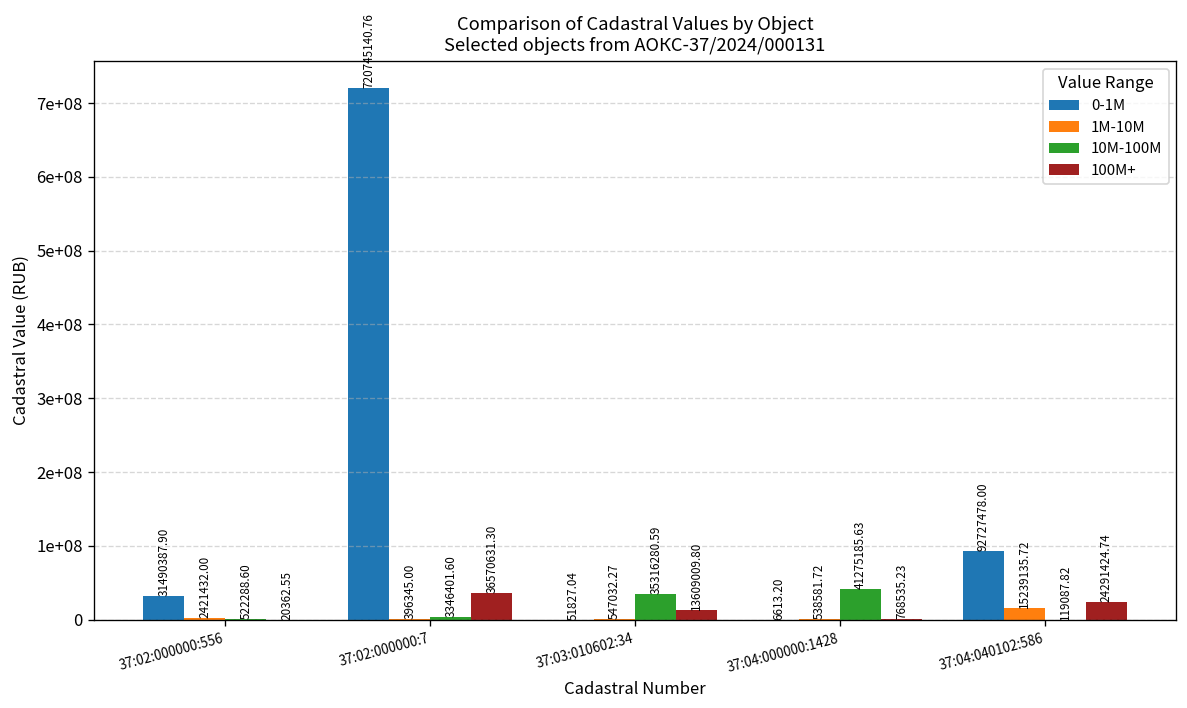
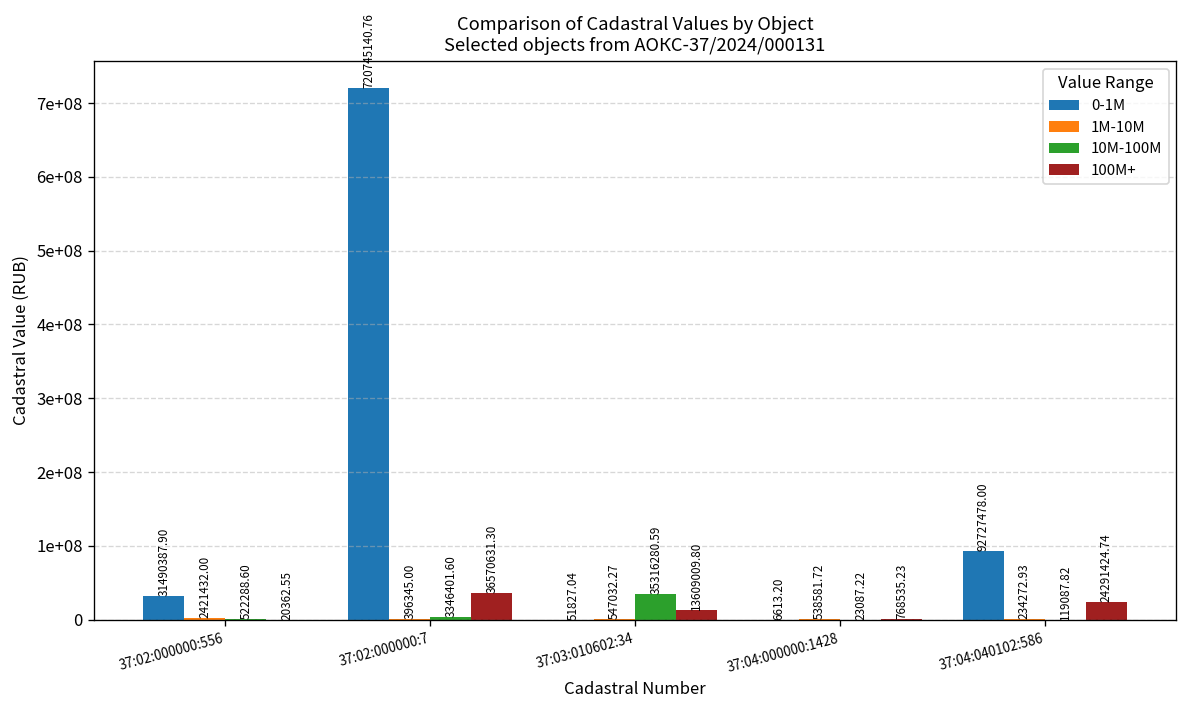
10M-100M, 37:04:000000:1428: 41275185.63 -> 23087.22
1M-10M, 37:04:040102:586: 15239135.72 -> 234272.93
